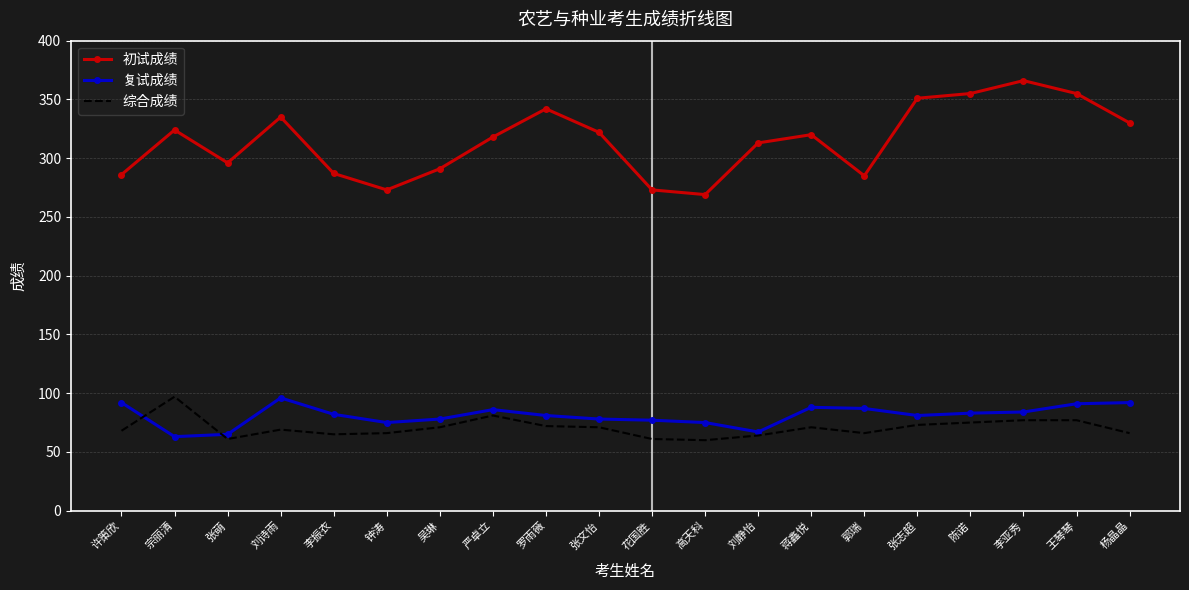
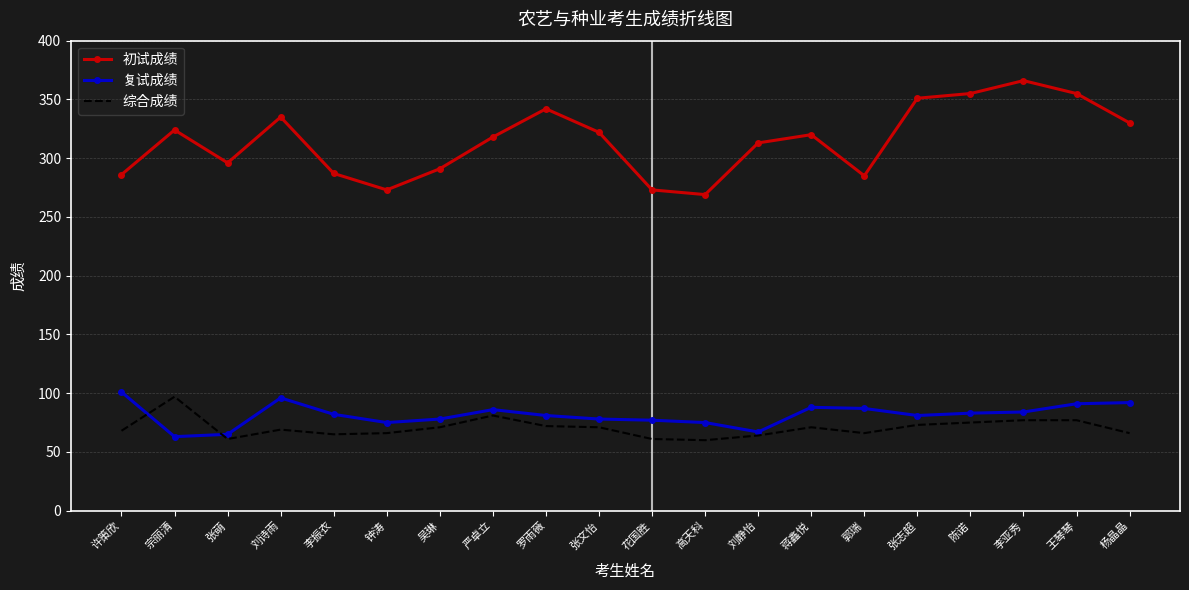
复试成绩, 许策欣: 92 -> 101
